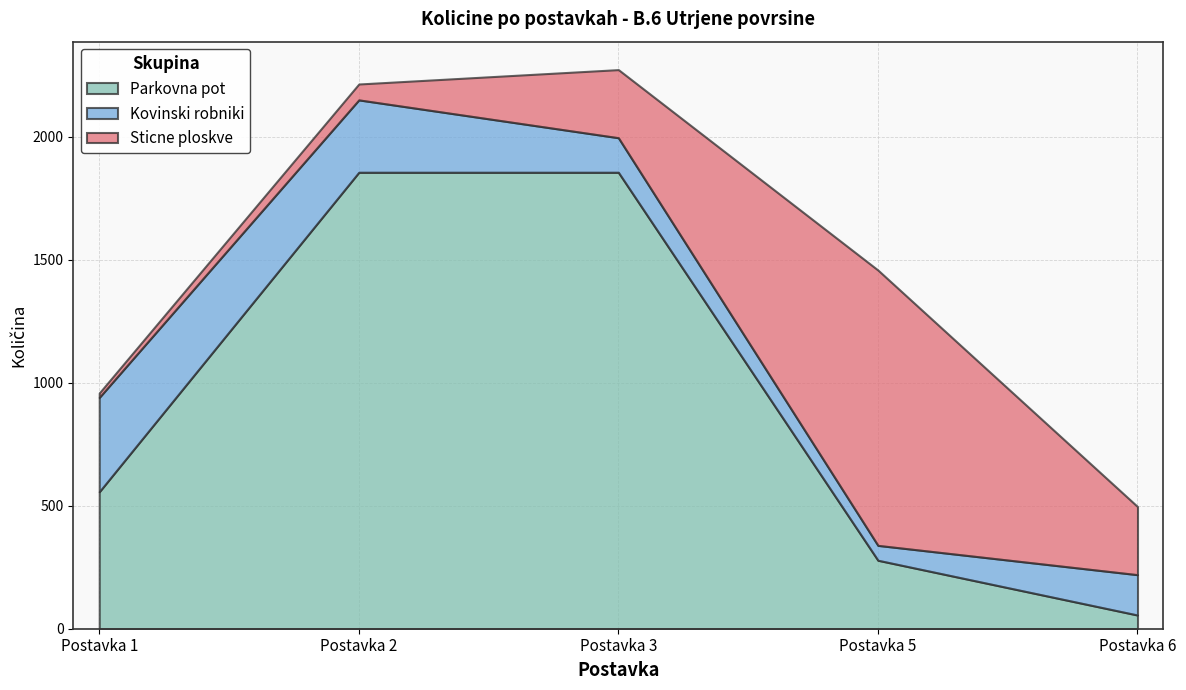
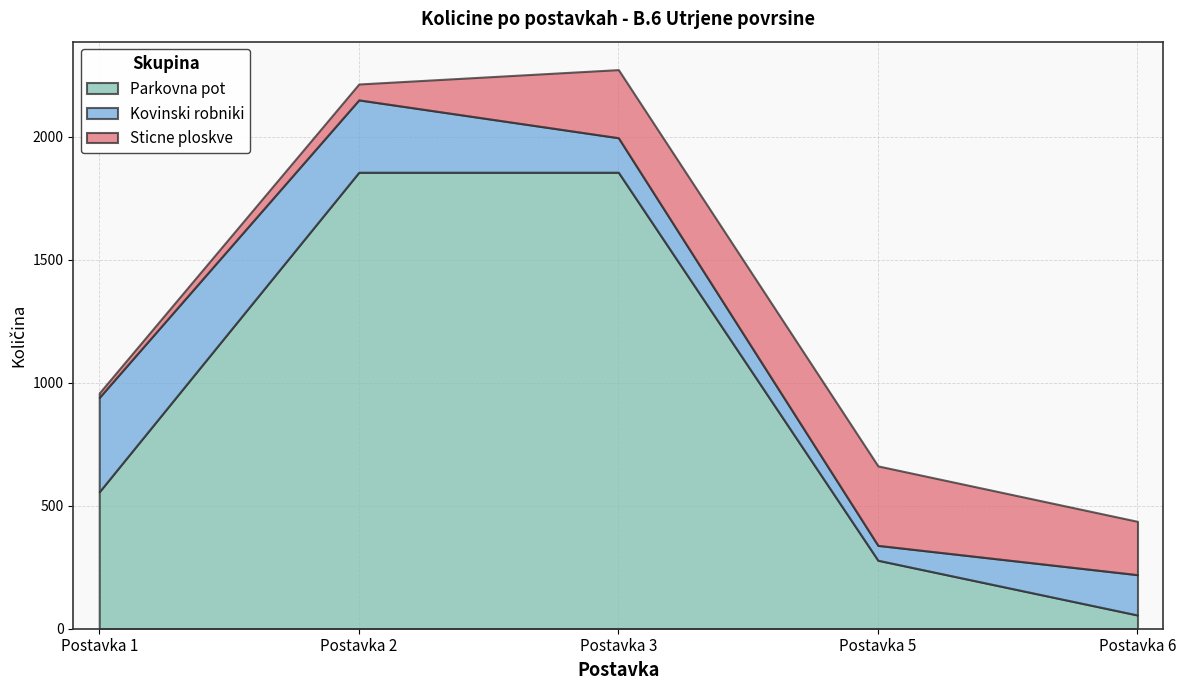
Sticne ploskve, Postavka 5: 1120 -> 320
Sticne ploskve, Postavka 6: 280 -> 220
